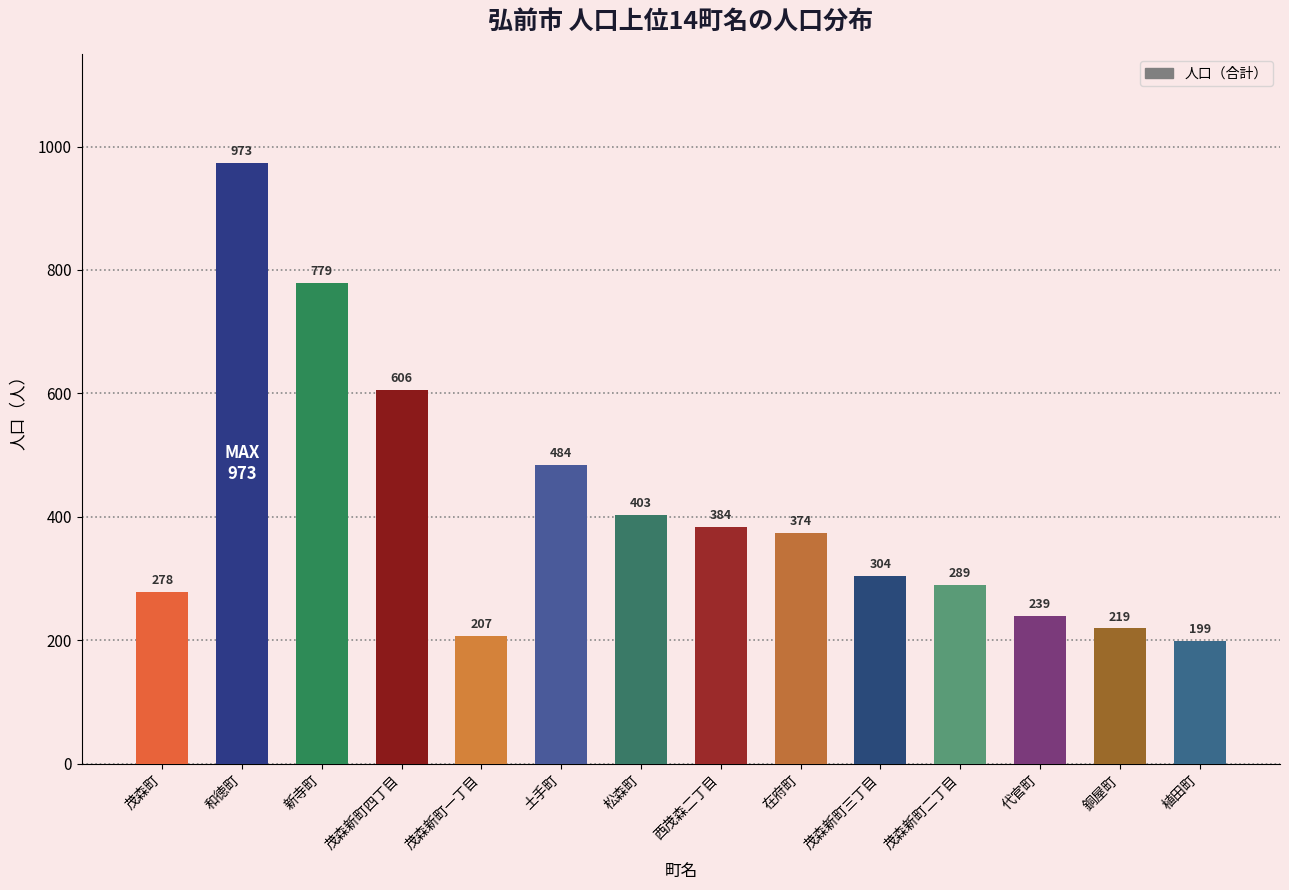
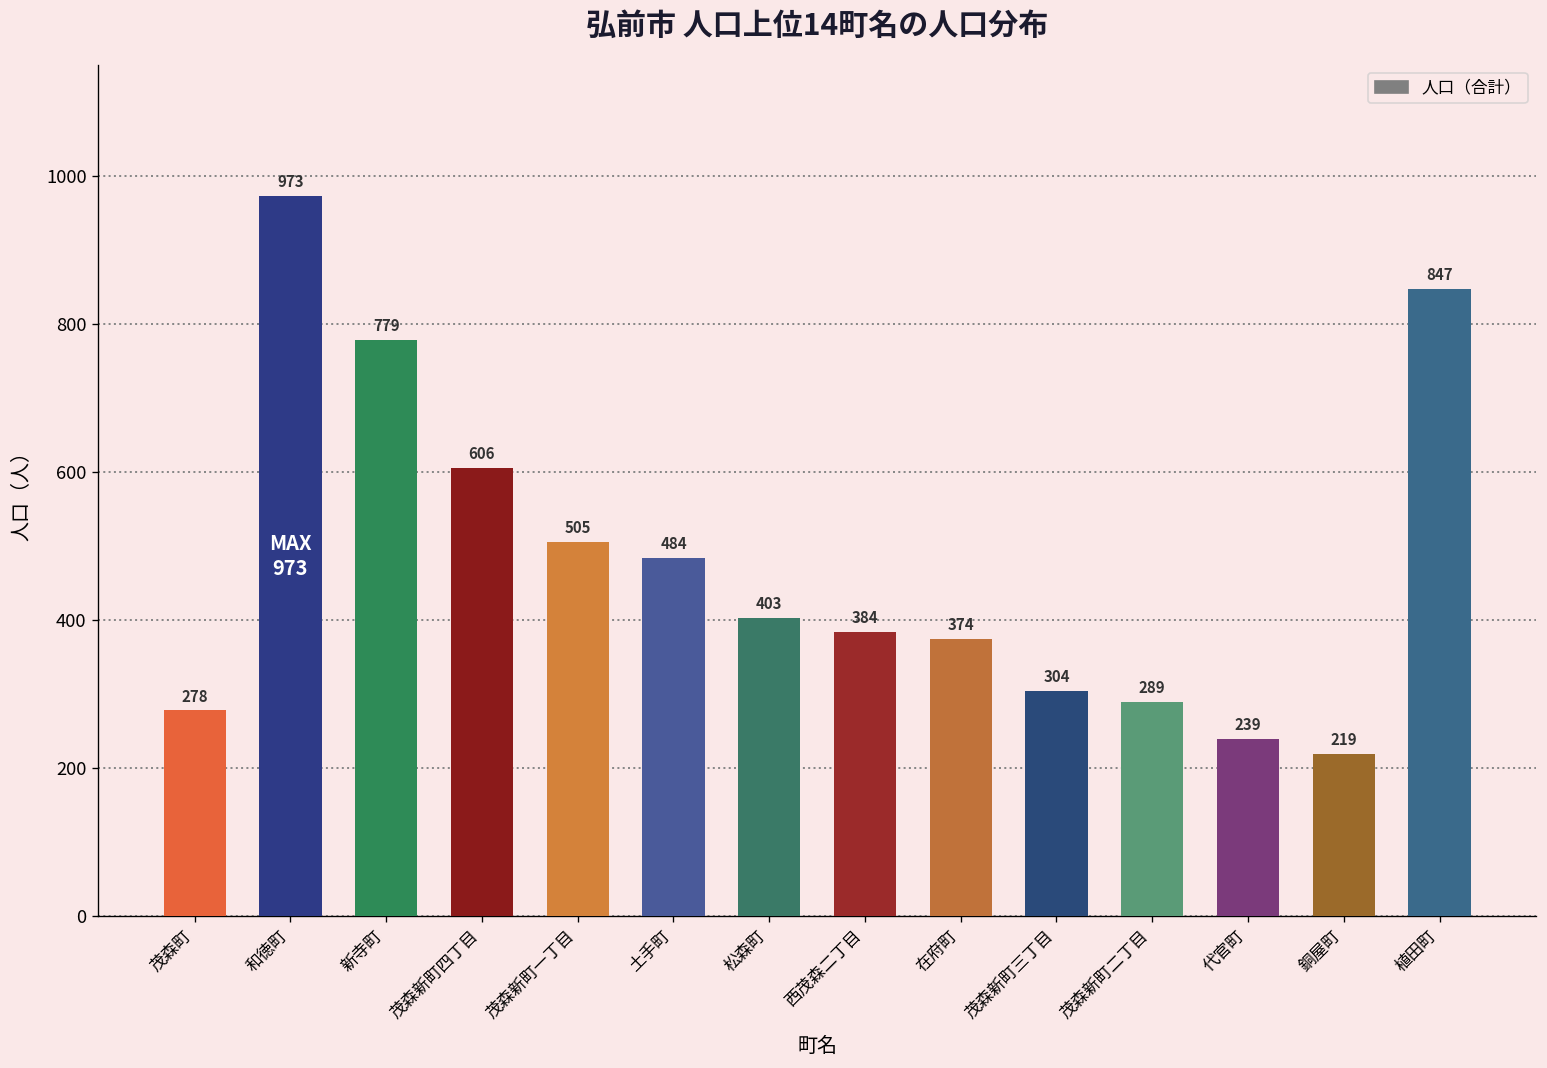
茂森新町一丁目: 207 -> 505
植田町: 199 -> 847
